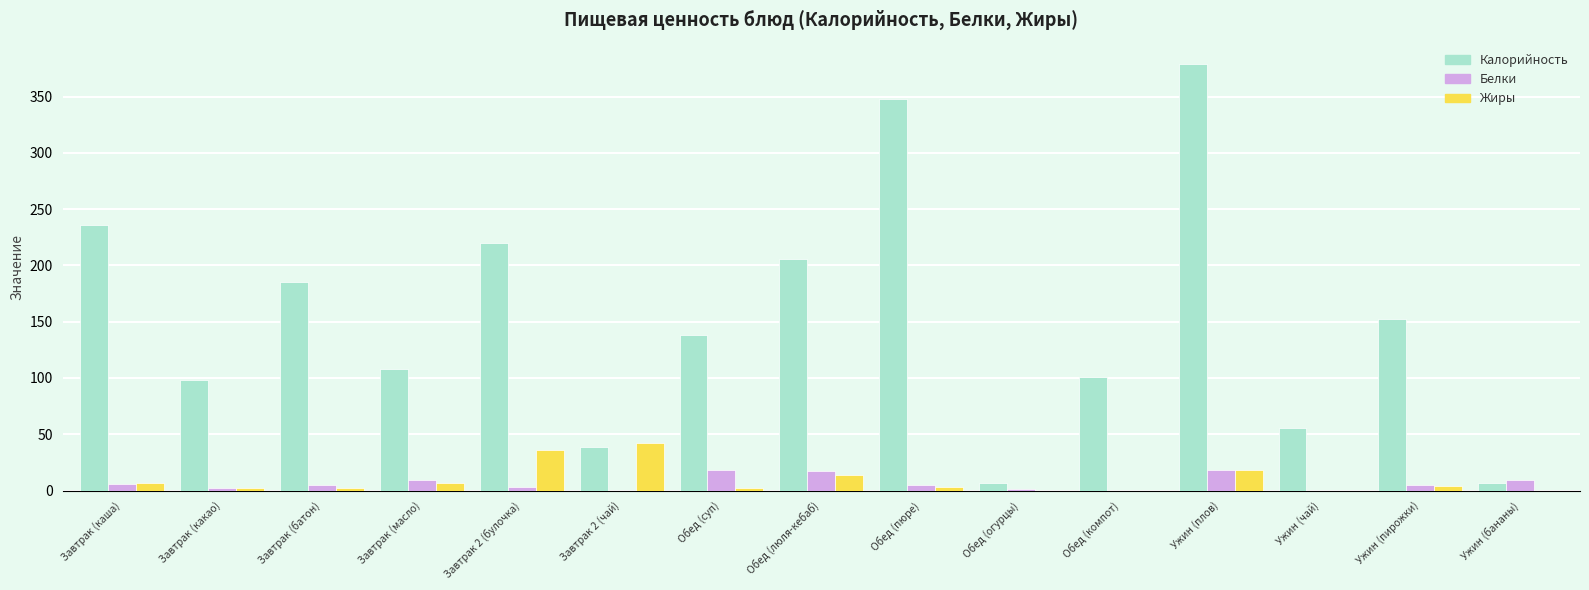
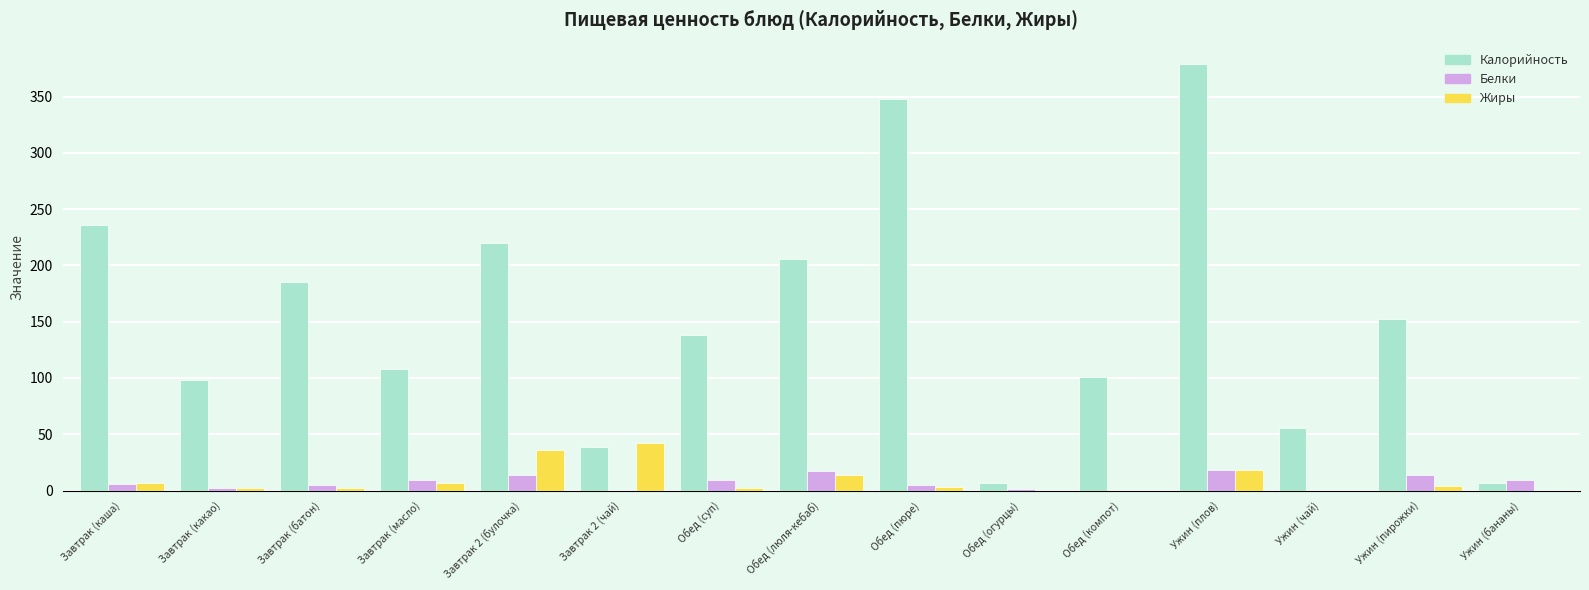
Белки, Завтрак 2 (булочка): 3 -> 14
Белки, Обед (суп): 18 -> 9
Белки, Ужин (пирожки): 5 -> 14
